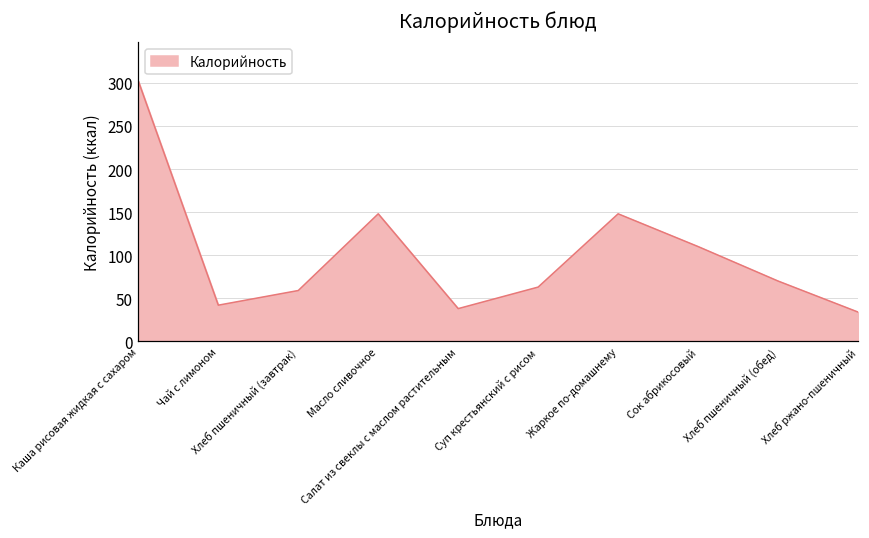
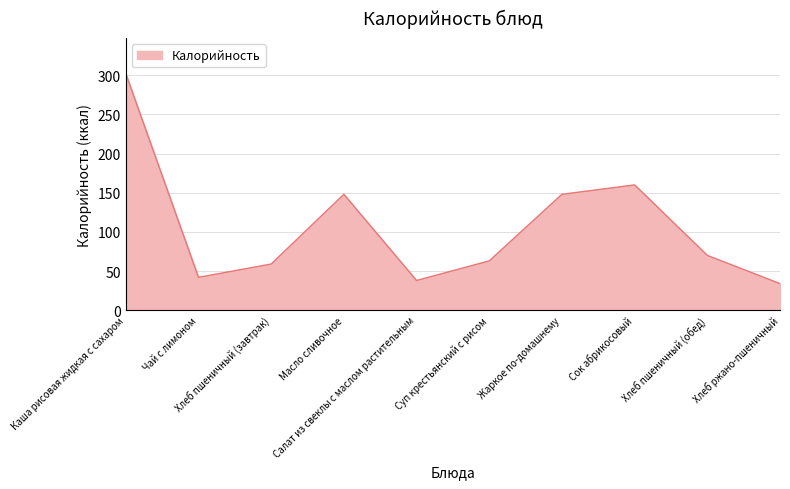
Сок абрикосовый: 110 -> 160
